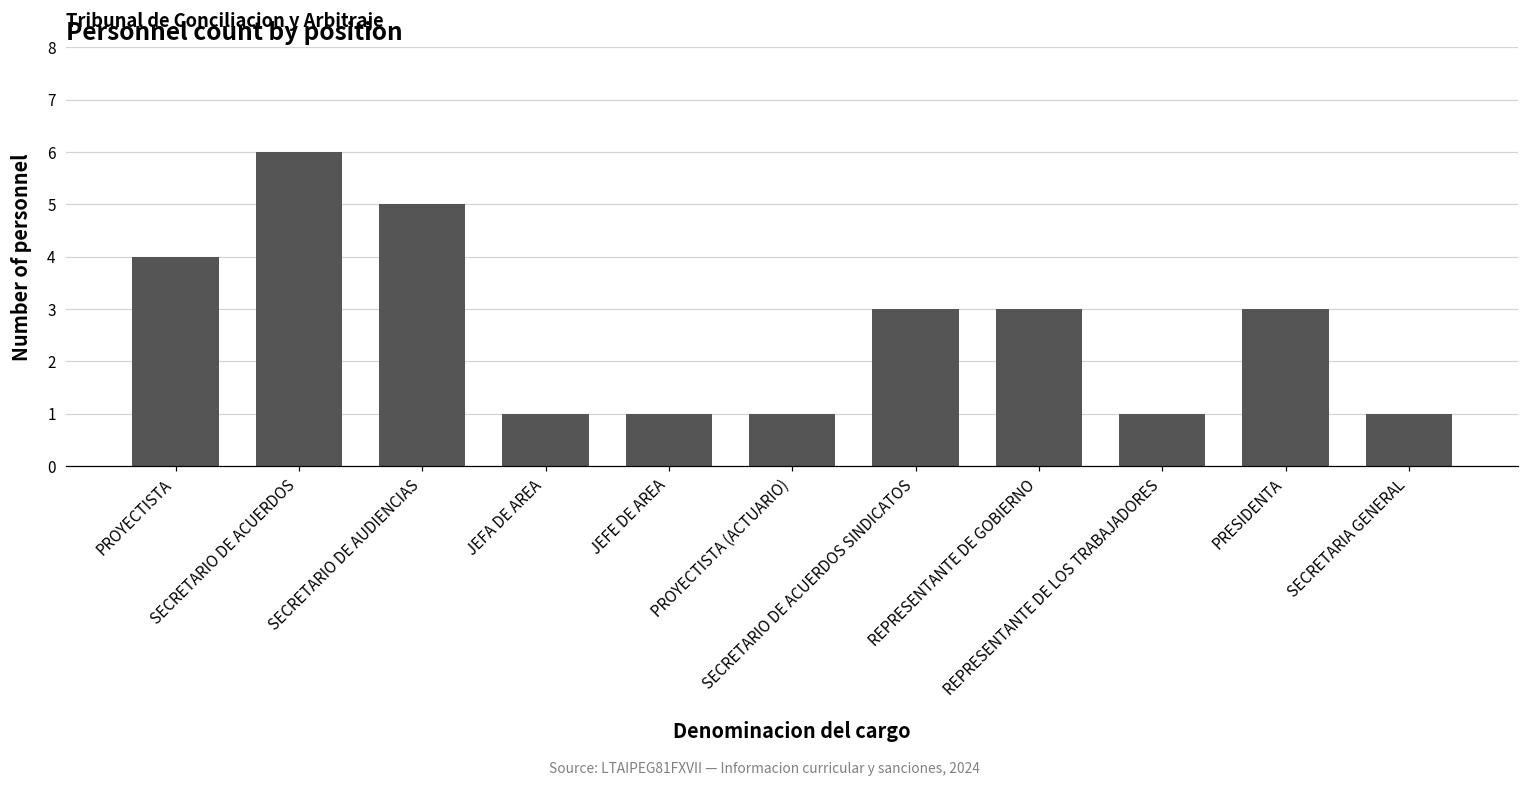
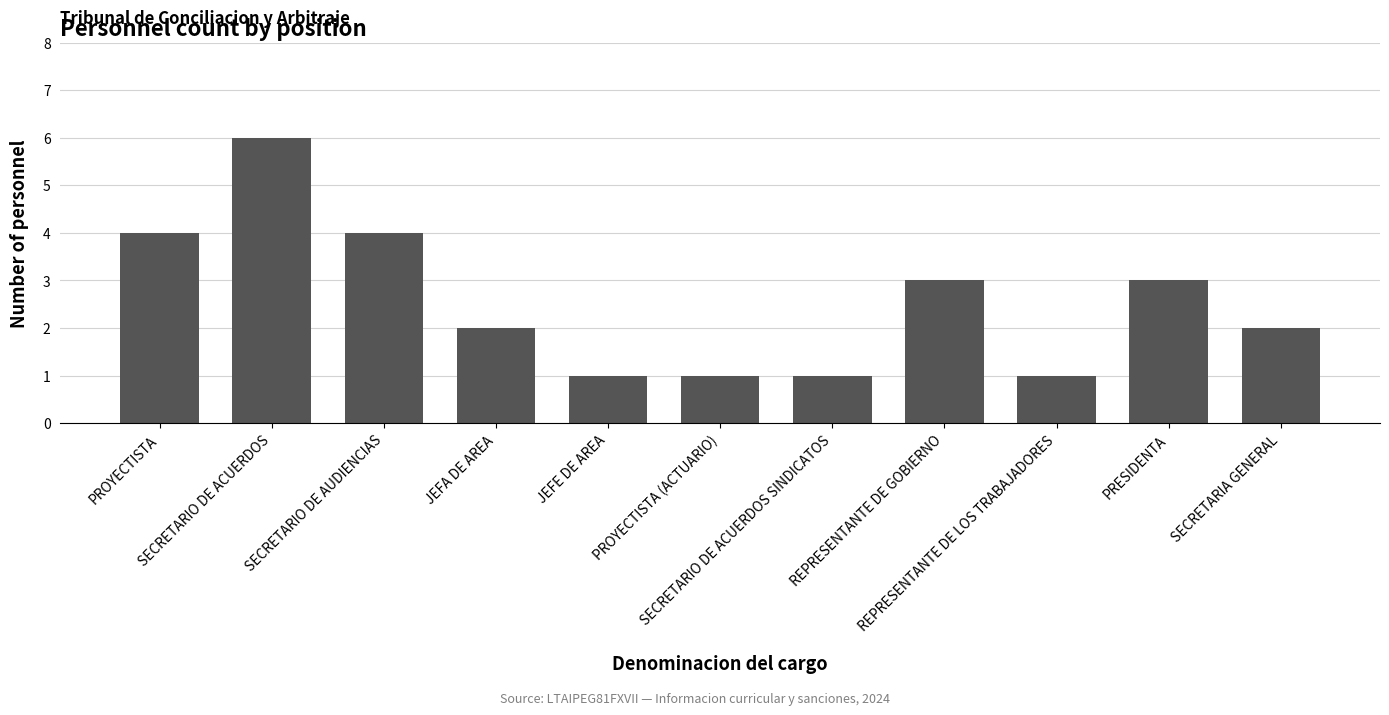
SECRETARIO DE AUDIENCIAS: 5 -> 4
JEFA DE AREA: 1 -> 2
SECRETARIO DE ACUERDOS SINDICATOS: 3 -> 1
SECRETARIA GENERAL: 1 -> 2
